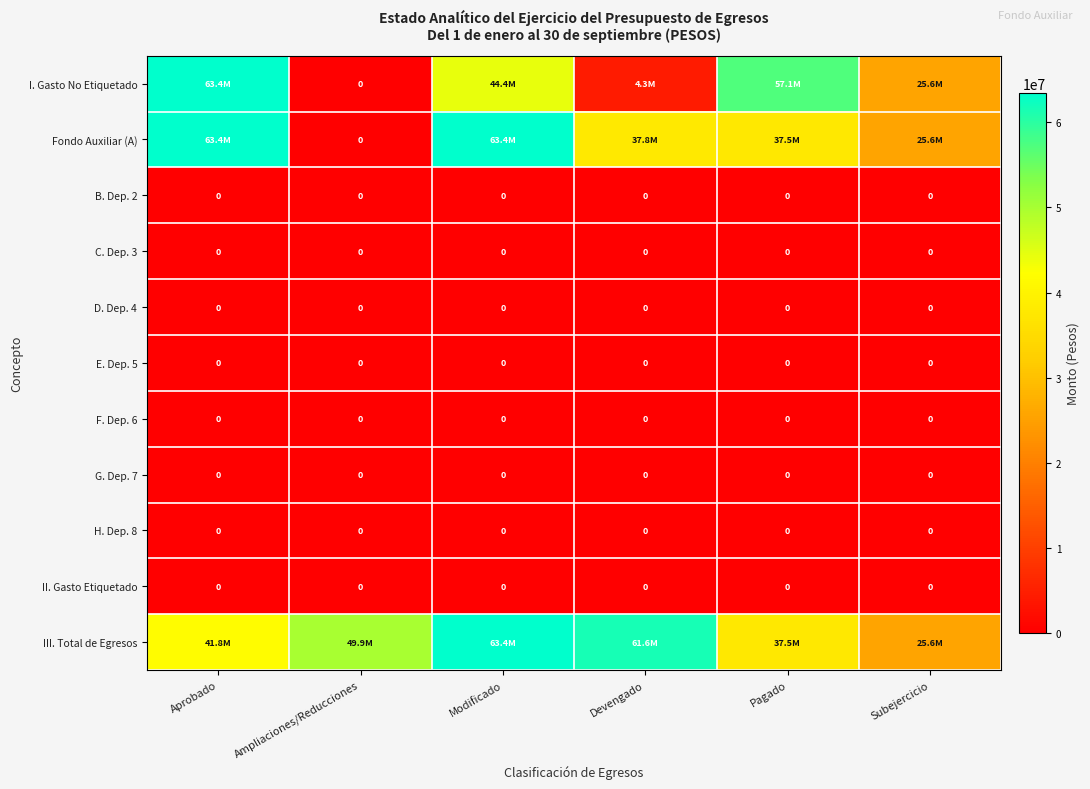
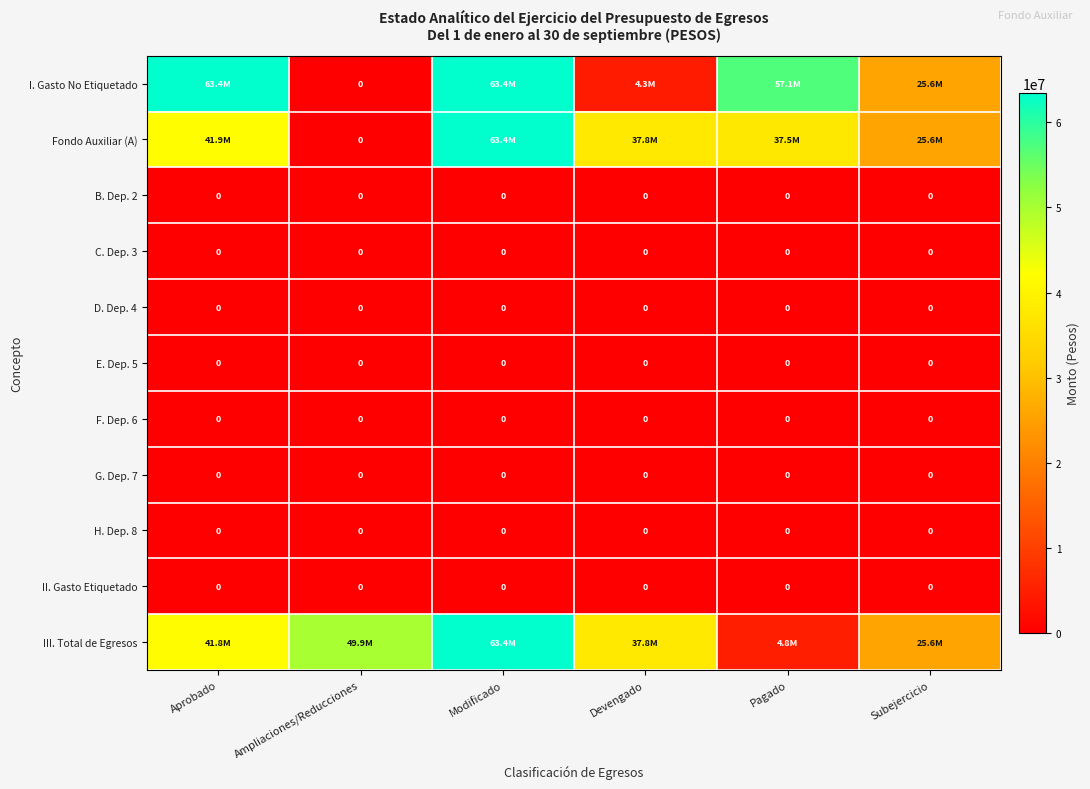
I. Gasto No Etiquetado, Modificado: 44.4M -> 63.4M
Fondo Auxiliar (A), Aprobado: 63.4M -> 41.9M
III. Total de Egresos, Devengado: 61.6M -> 37.8M
III. Total de Egresos, Pagado: 37.5M -> 4.8M
